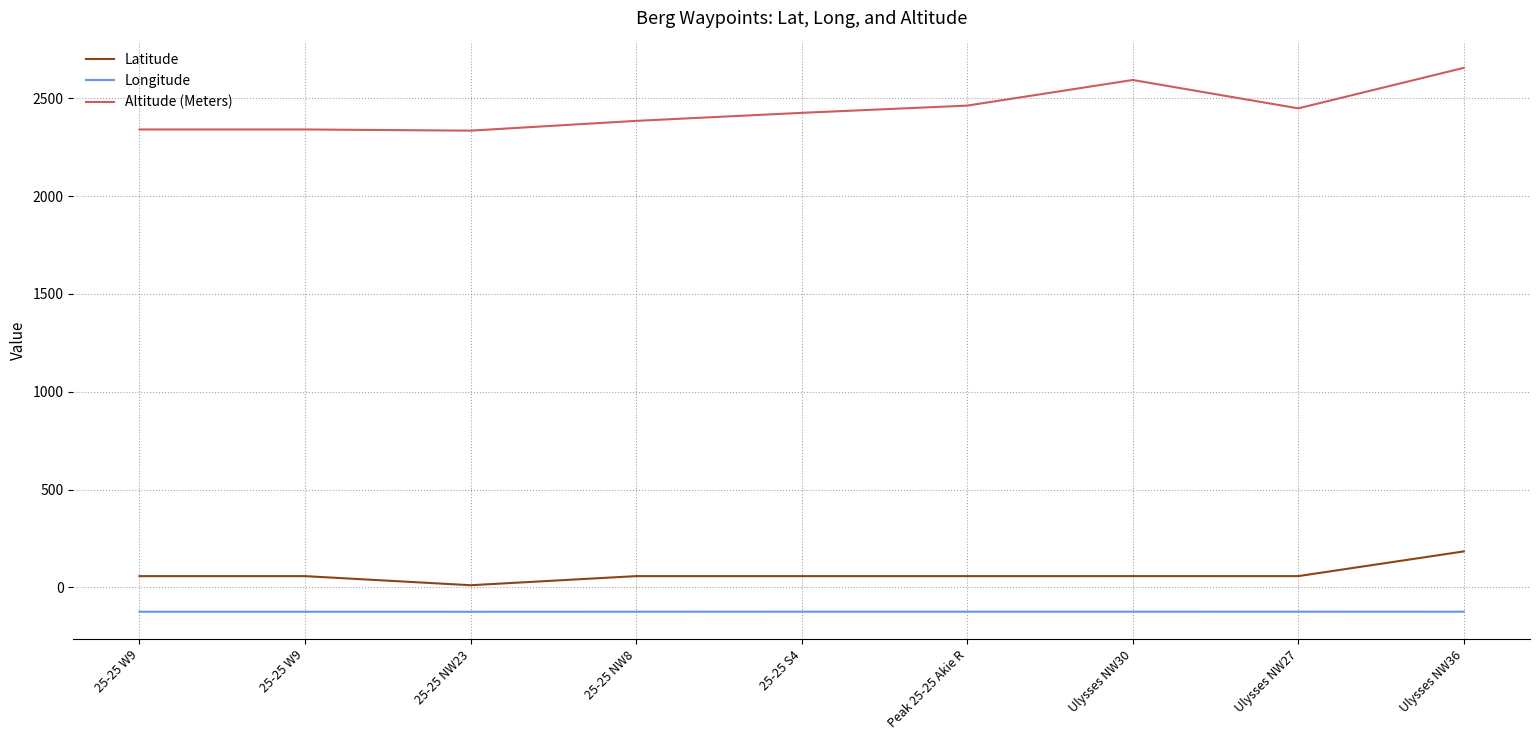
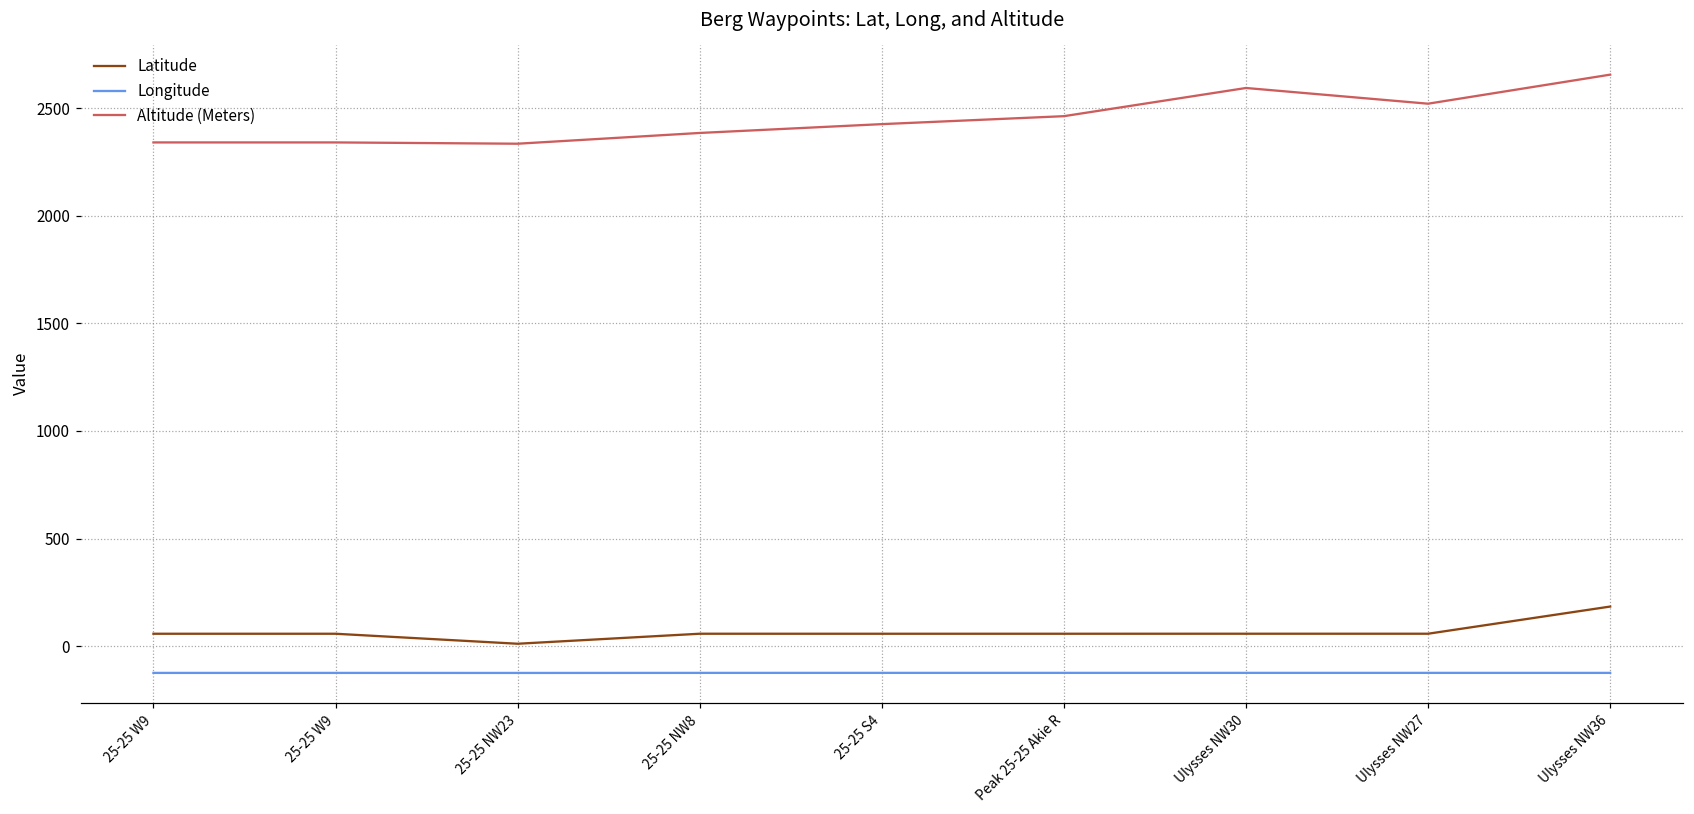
Altitude (Meters), Ulysses NW27: 2450 -> 2520
